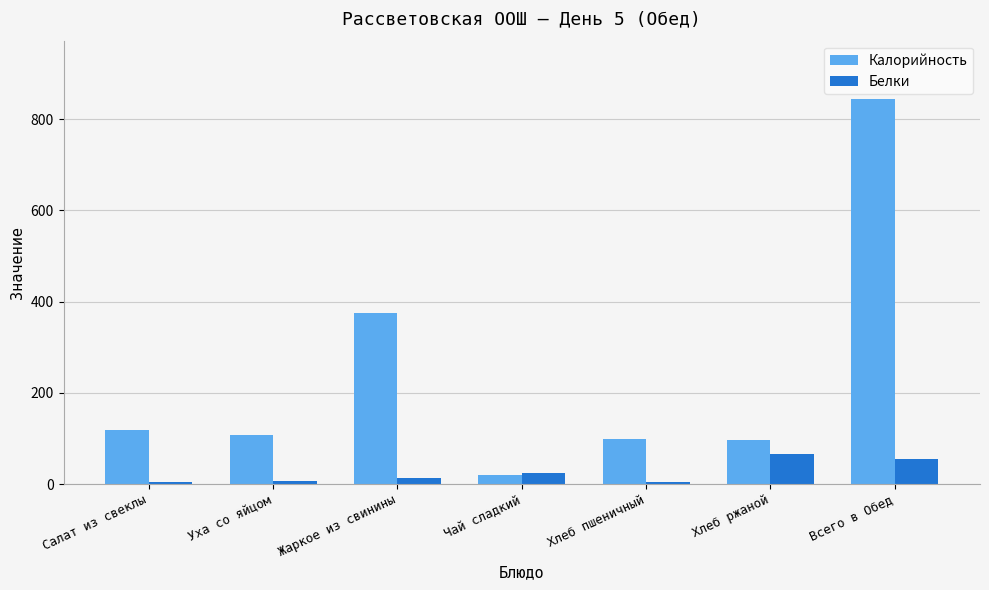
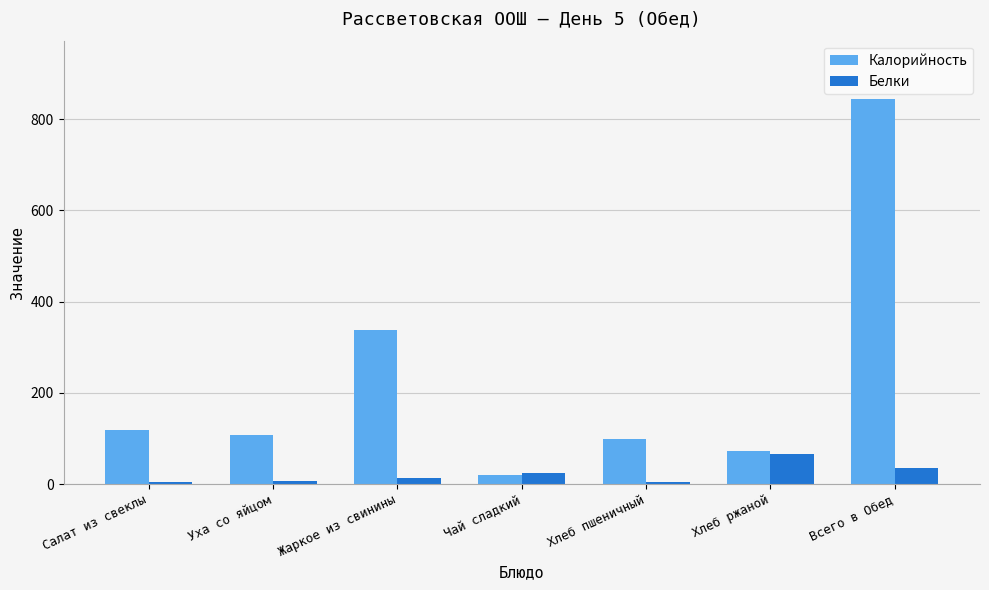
Калорийность, Жаркое из свинины: 380 -> 340
Калорийность, Хлеб ржаной: 100 -> 70
Белки, Всего в Обед: 60 -> 30
